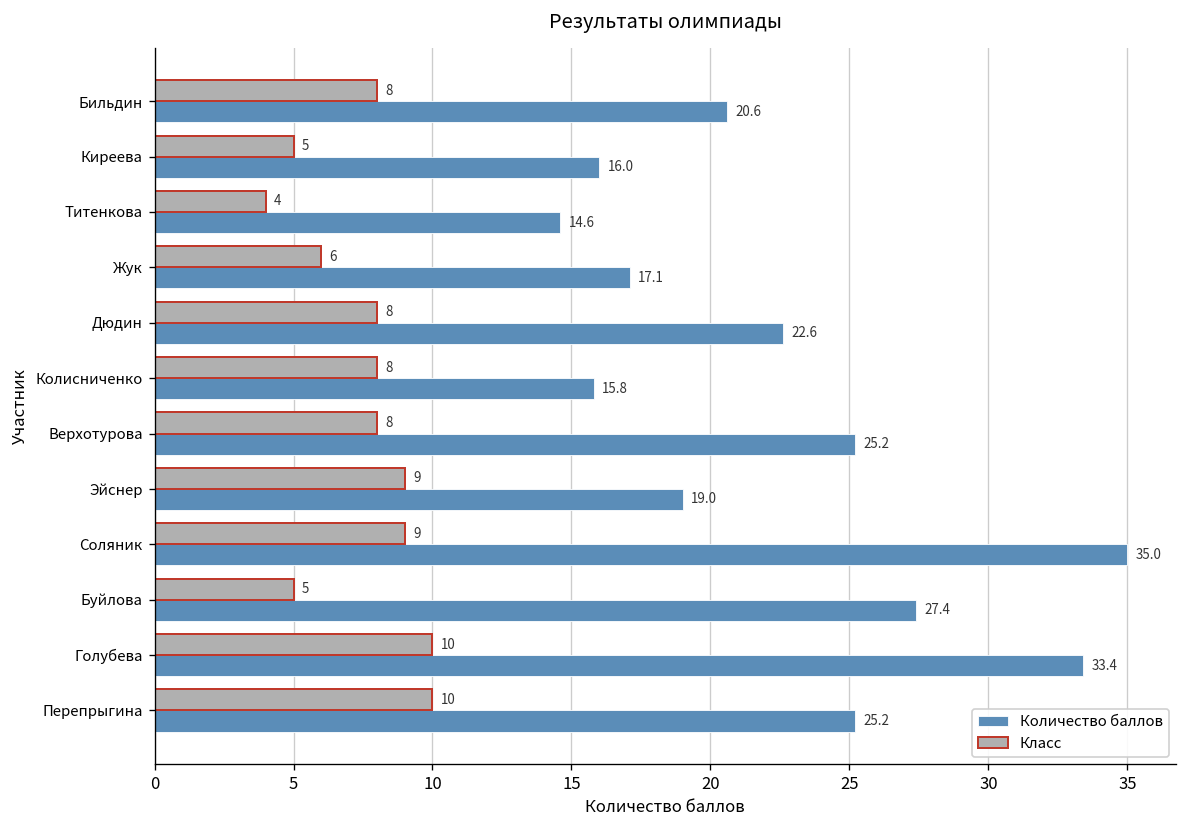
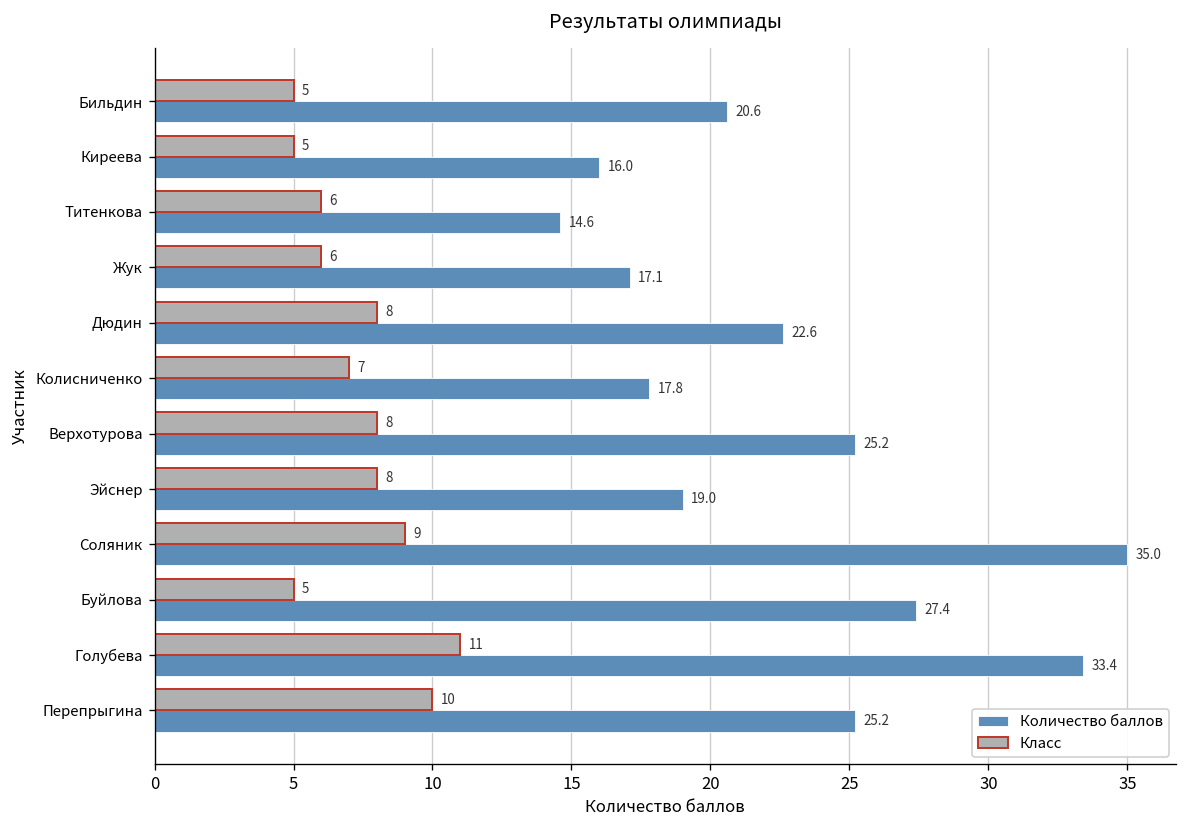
Класс, Бильдин: 8 -> 5
Класс, Титенкова: 4 -> 6
Класс, Колисниченко: 8 -> 7
Количество баллов, Колисниченко: 15.8 -> 17.8
Класс, Эйснер: 9 -> 8
Класс, Голубева: 10 -> 11
